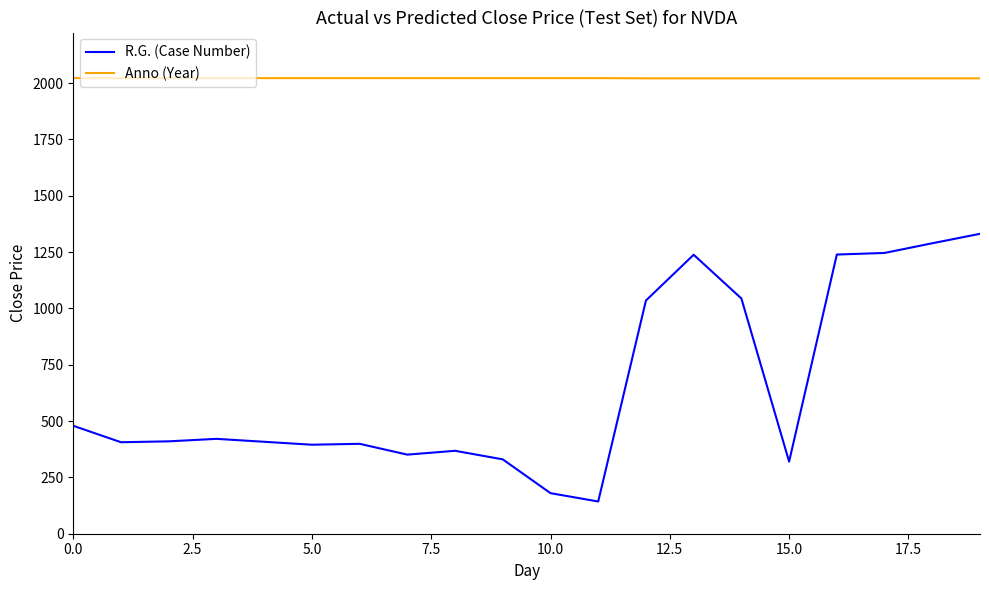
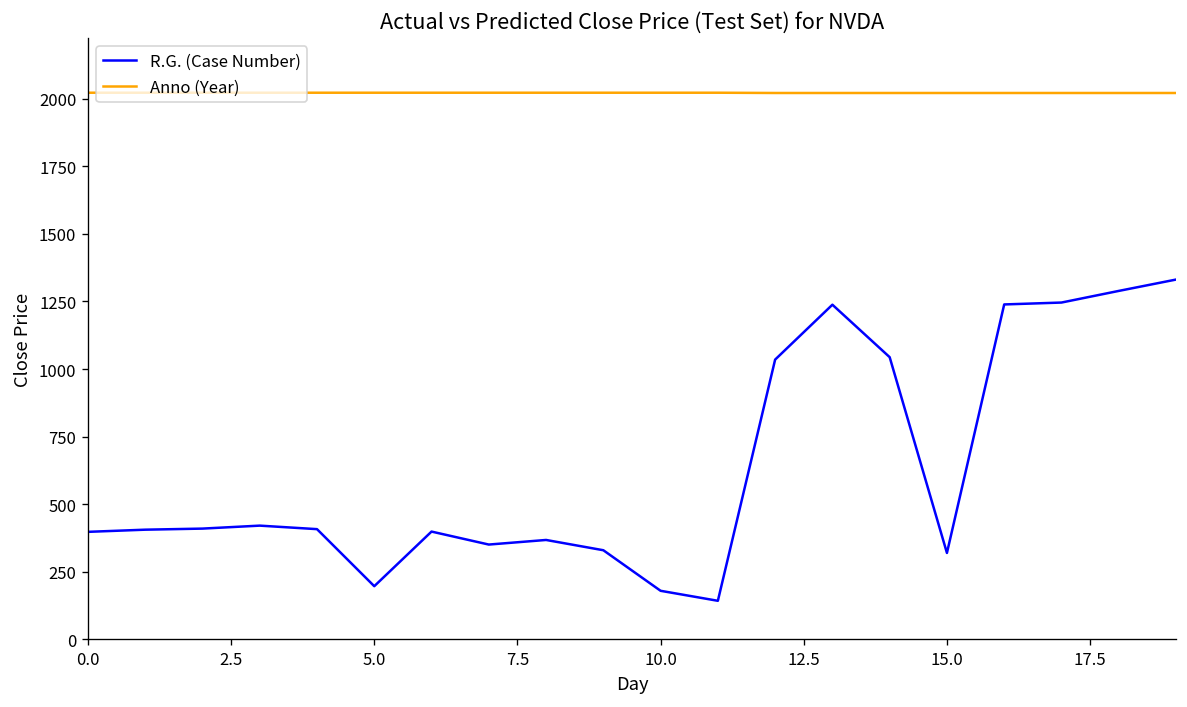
R.G. (Case Number), 0.0: 480 -> 400
R.G. (Case Number), 5.0: 400 -> 200
